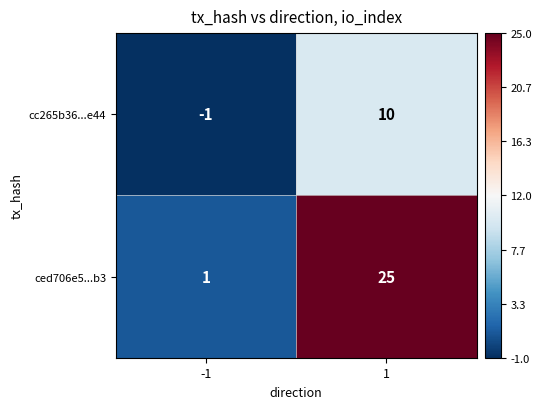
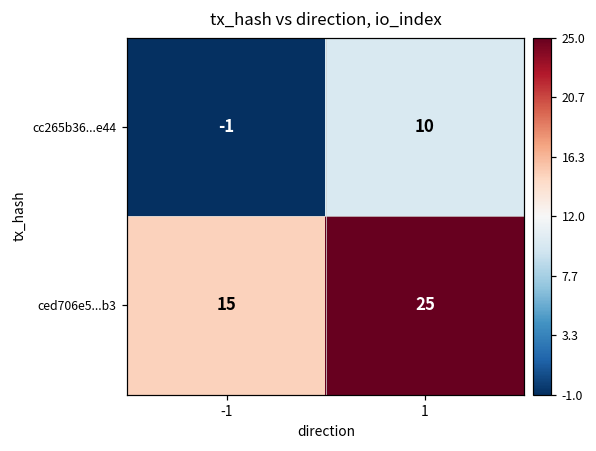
ced706e5...b3, -1: 1 -> 15
